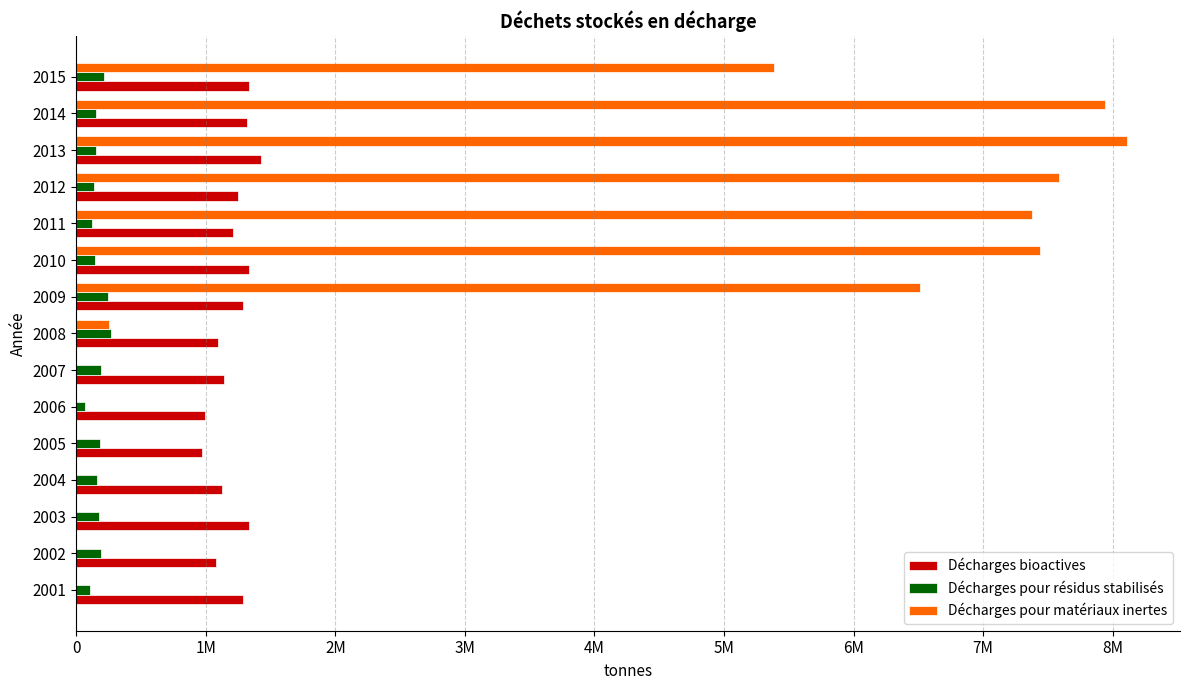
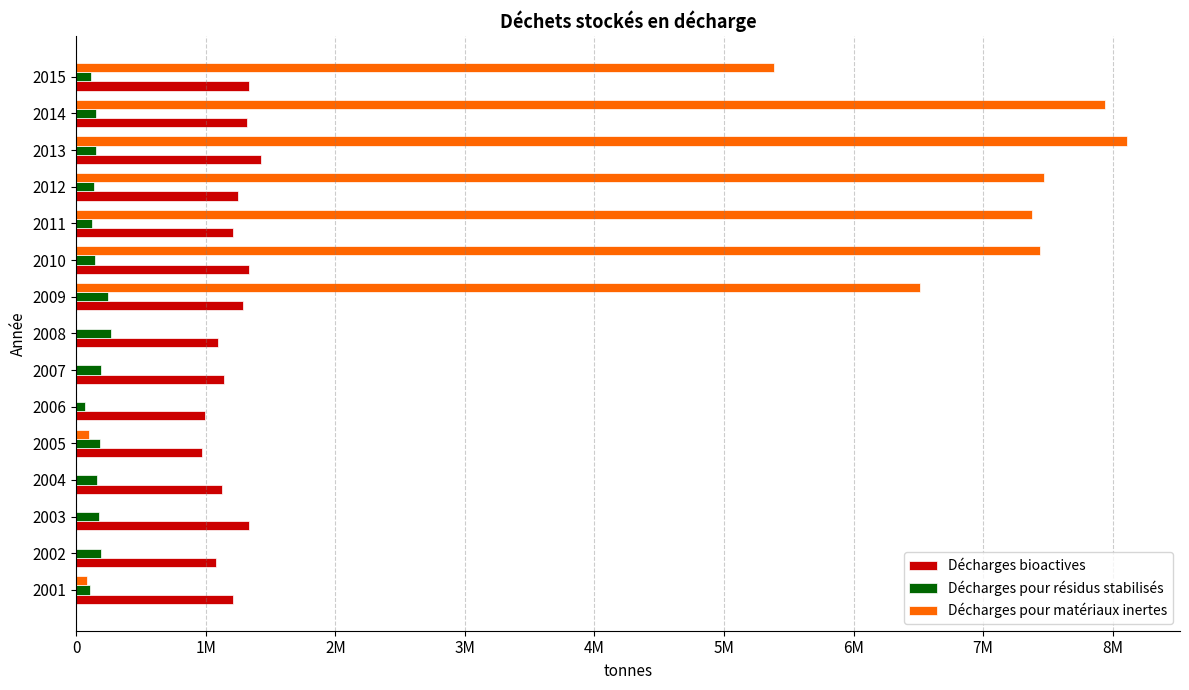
Décharges pour résidus stabilisés, 2015: 220000 -> 110000
Décharges pour matériaux inertes, 2012: 7580000 -> 7470000
Décharges pour matériaux inertes, 2008: 250000 -> 0
Décharges pour matériaux inertes, 2005: 0 -> 100000
Décharges pour matériaux inertes, 2001: 0 -> 80000
Décharges bioactives, 2001: 1290000 -> 1210000
